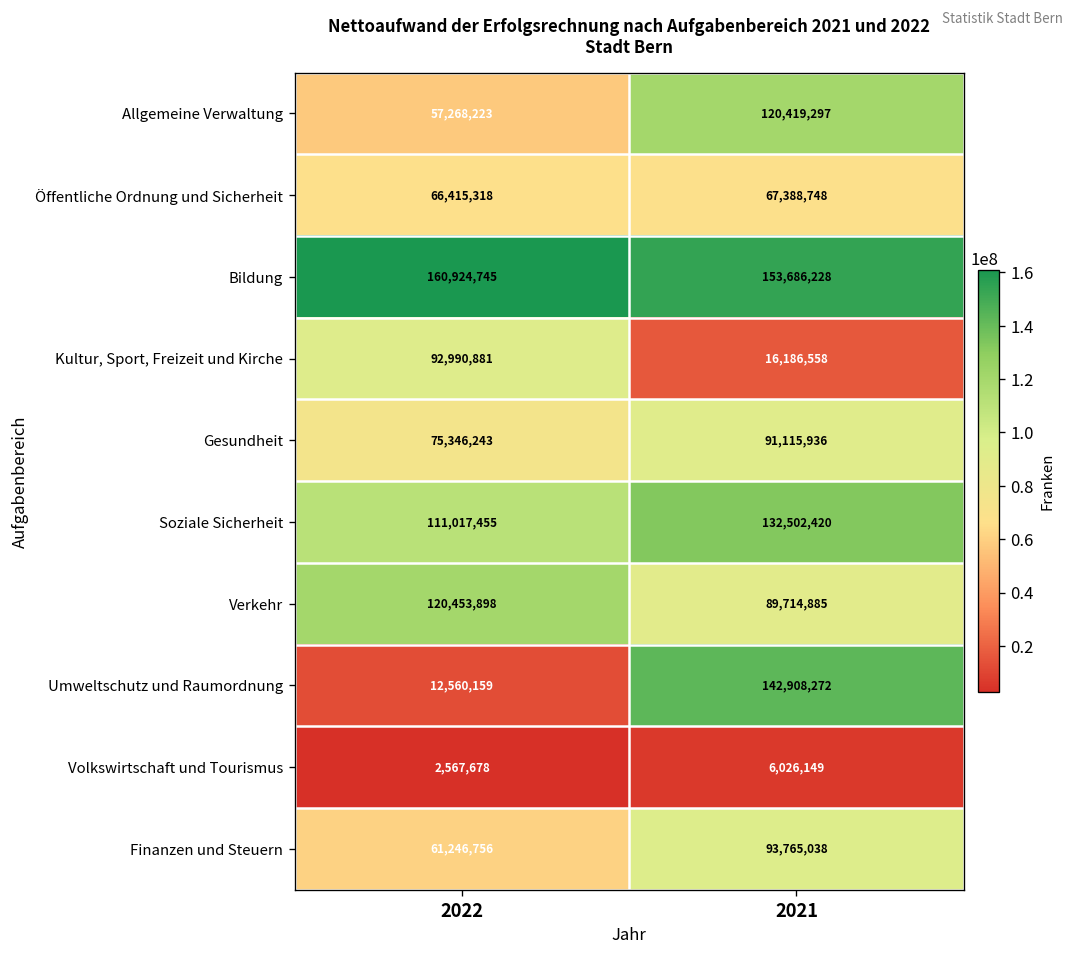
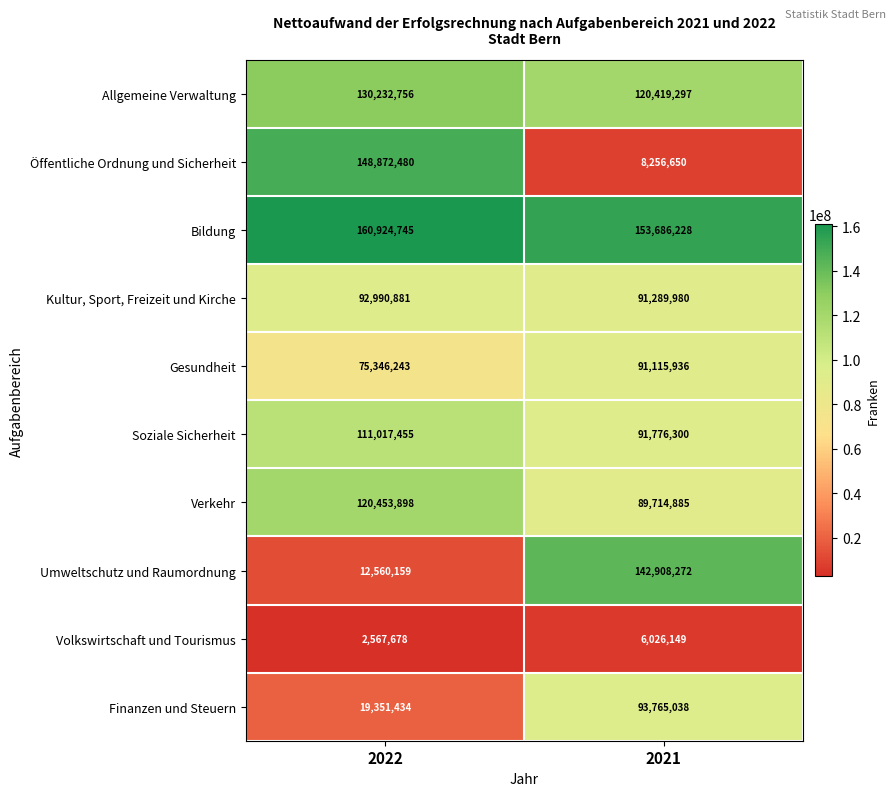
Allgemeine Verwaltung, 2022: 57,268,223 -> 130,232,756
Öffentliche Ordnung und Sicherheit, 2022: 66,415,318 -> 148,872,480
Öffentliche Ordnung und Sicherheit, 2021: 67,388,748 -> 8,256,650
Kultur, Sport, Freizeit und Kirche, 2021: 16,186,558 -> 91,289,980
Soziale Sicherheit, 2021: 132,502,420 -> 91,776,300
Finanzen und Steuern, 2022: 61,246,756 -> 19,351,434
